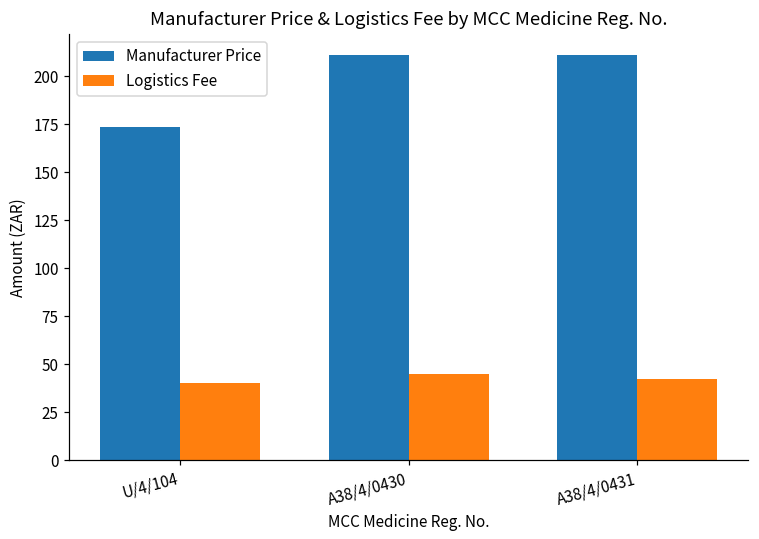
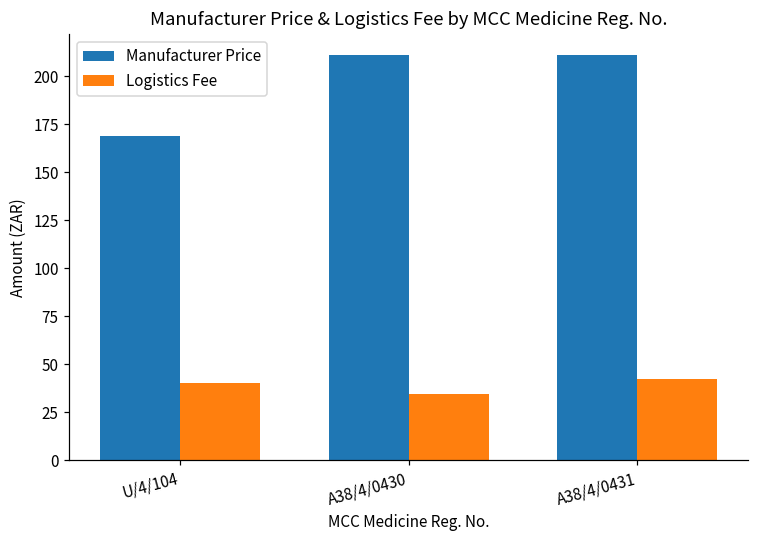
Manufacturer Price, U/4/104: 174 -> 169
Logistics Fee, A38/4/0430: 45 -> 35
